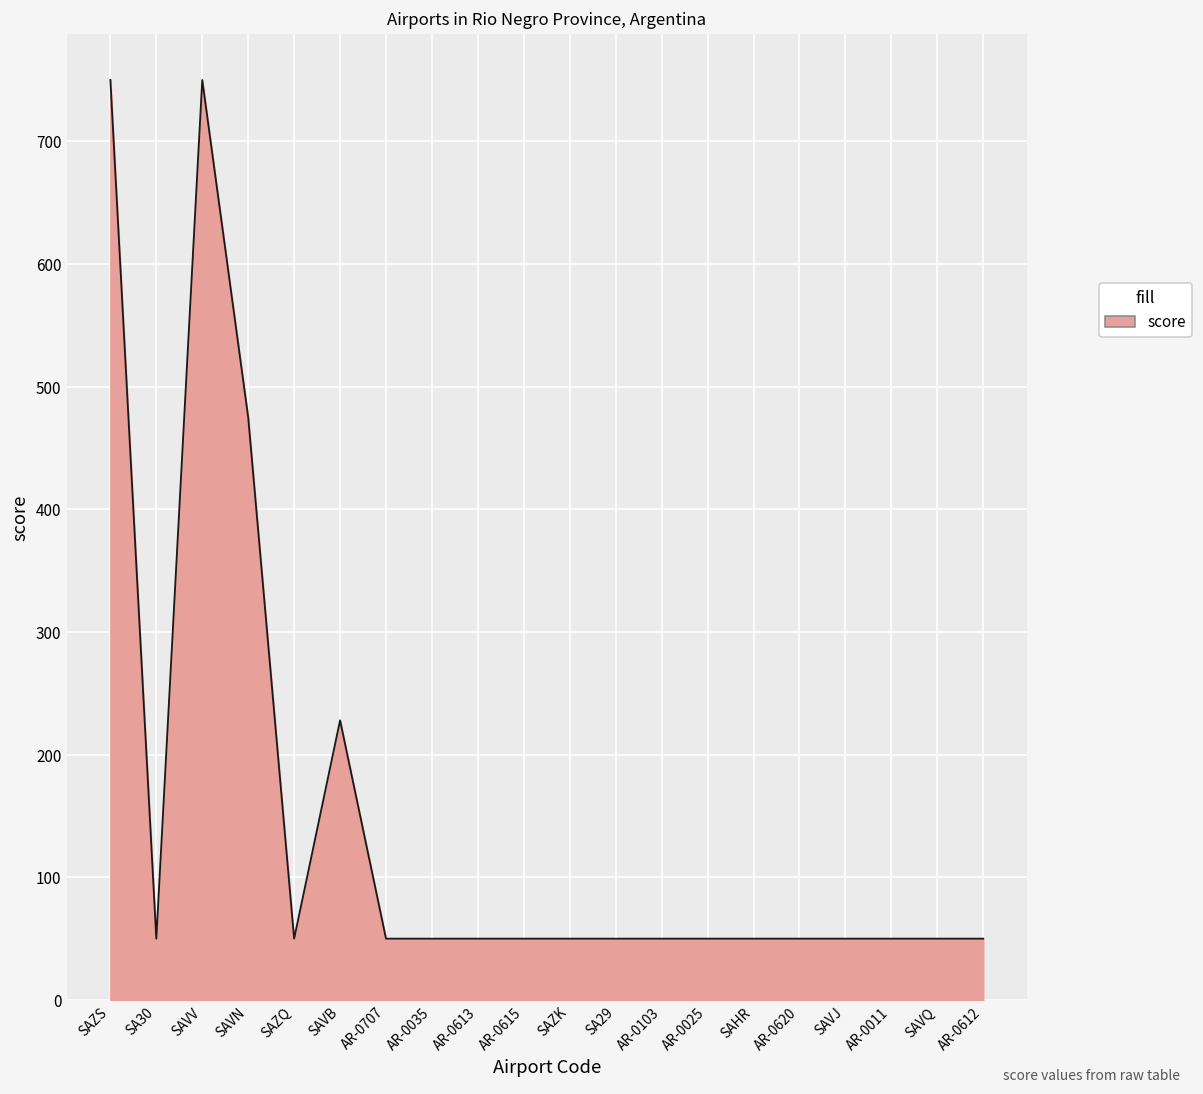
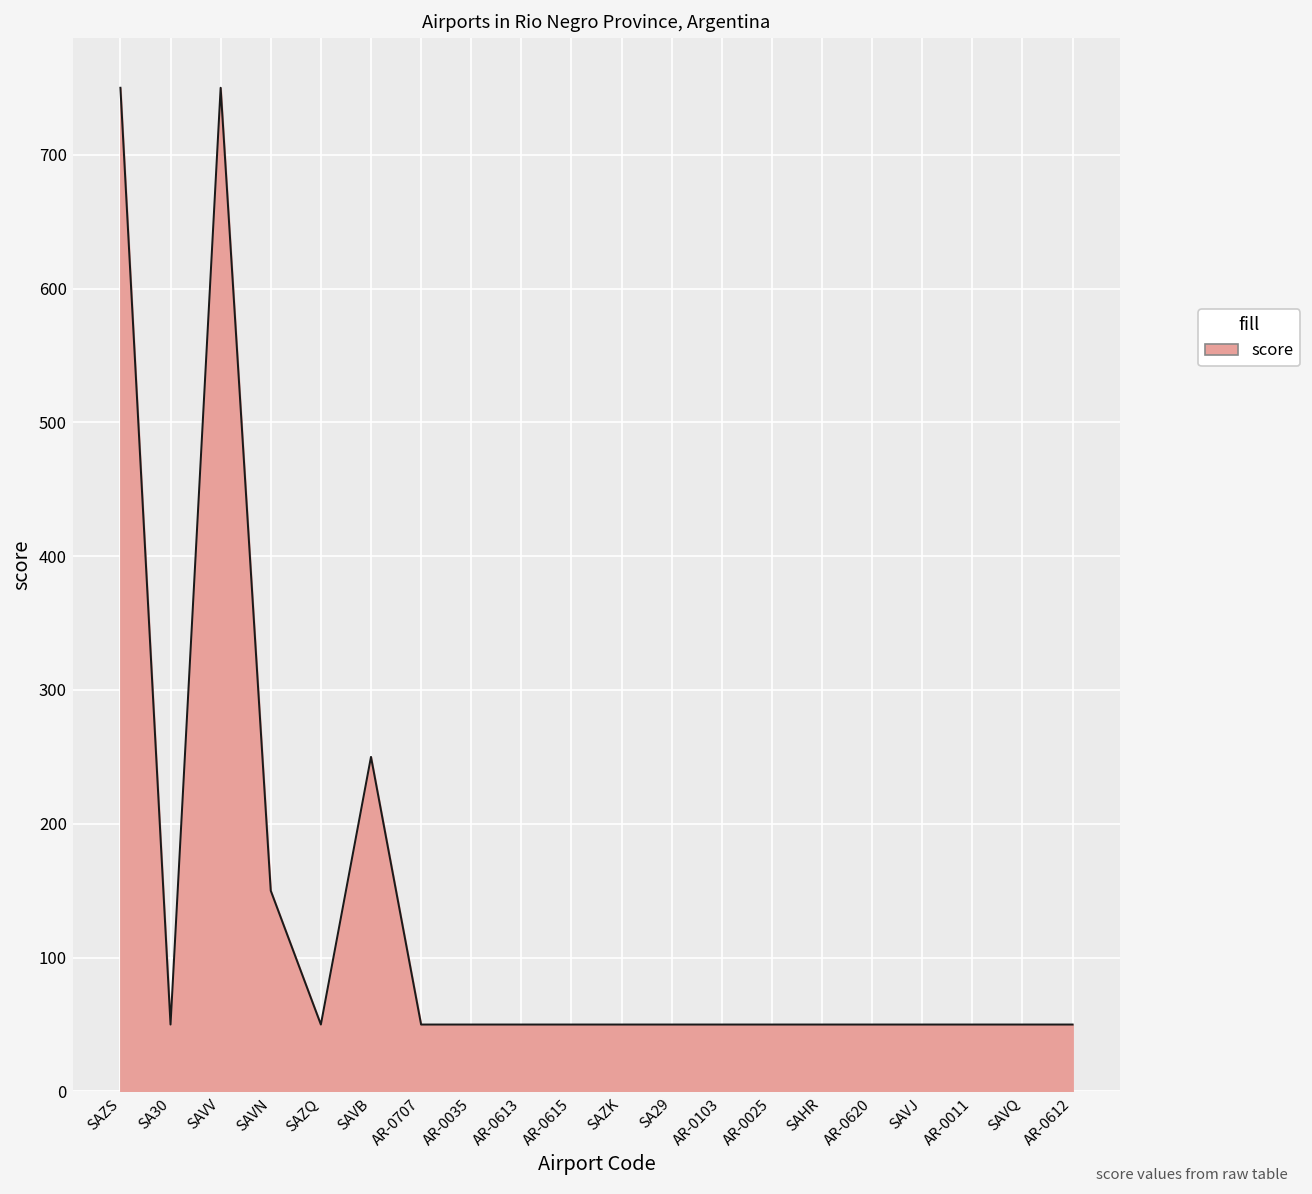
SAVN: 475 -> 150
SAVB: 228 -> 250
